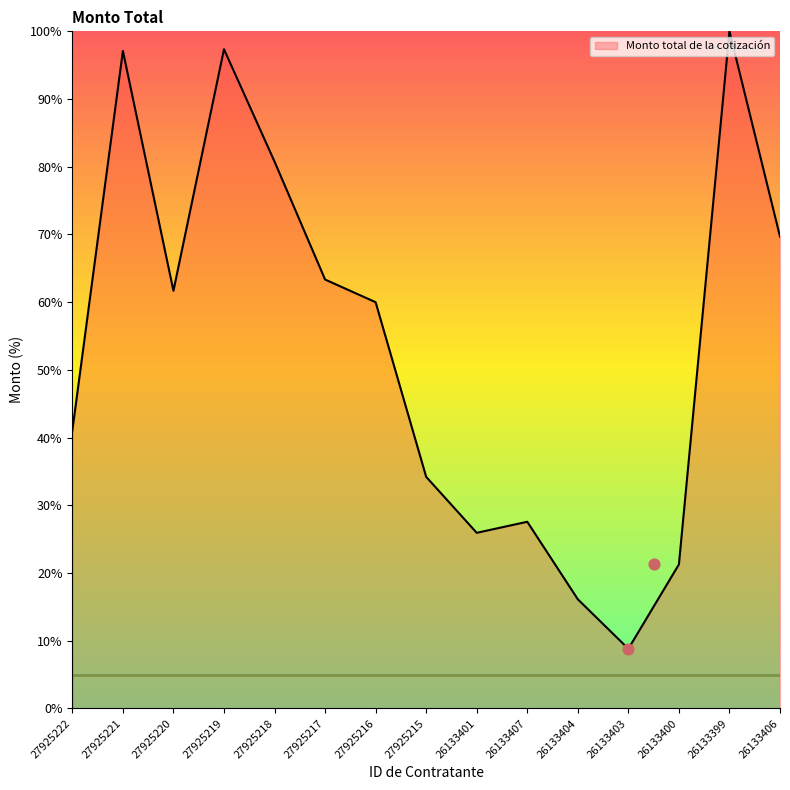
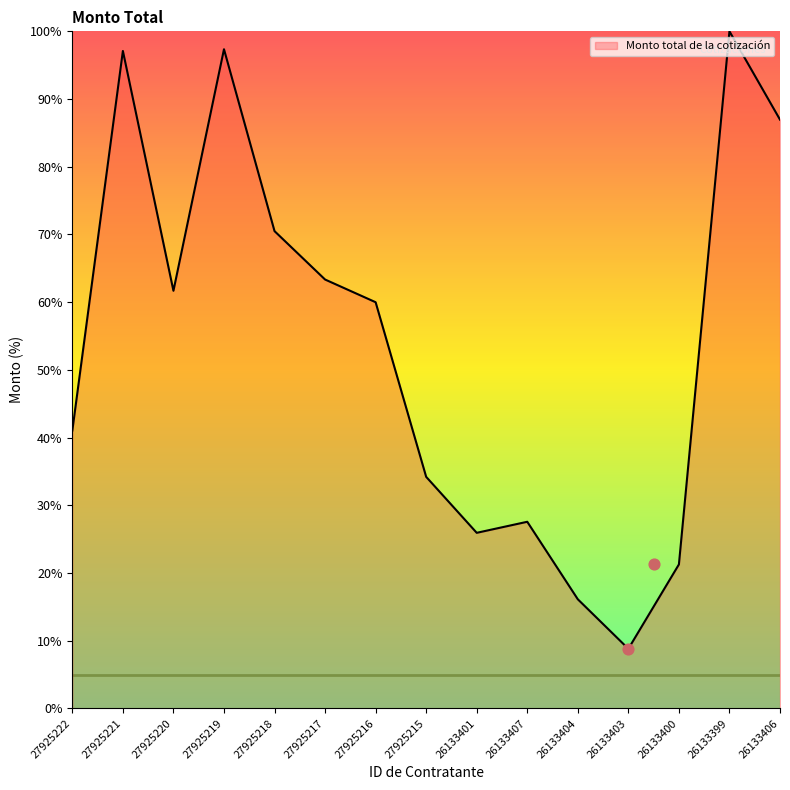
Monto total de la cotización, 27925218: 81% -> 70%
Monto total de la cotización, 26133406: 70% -> 87%
